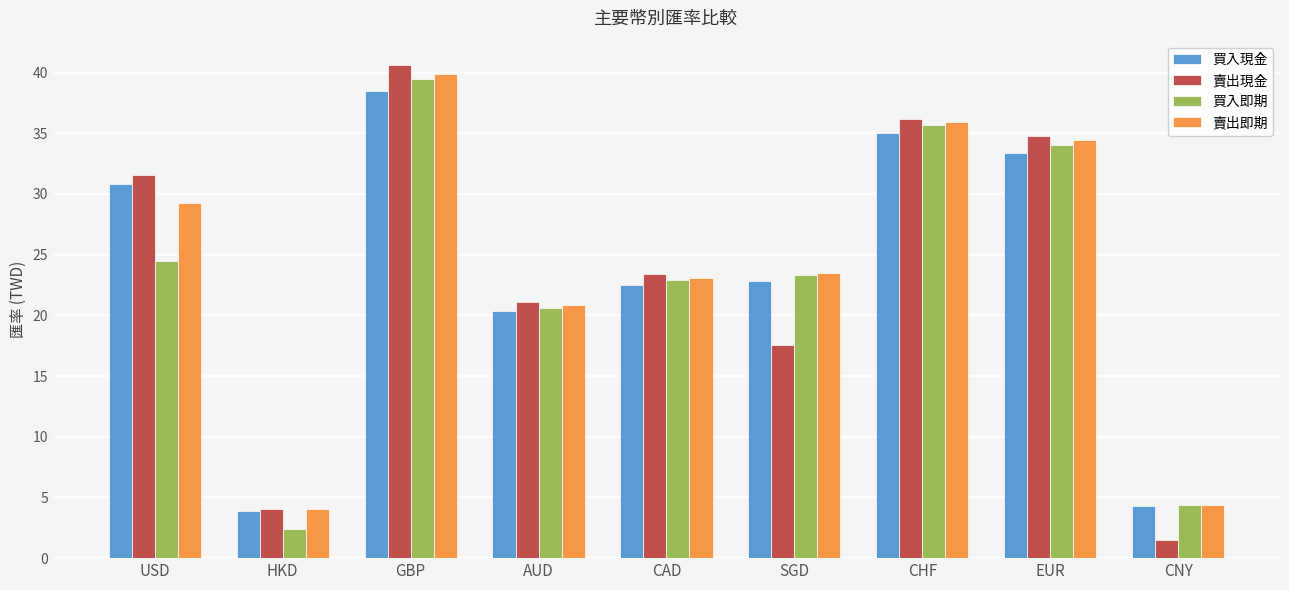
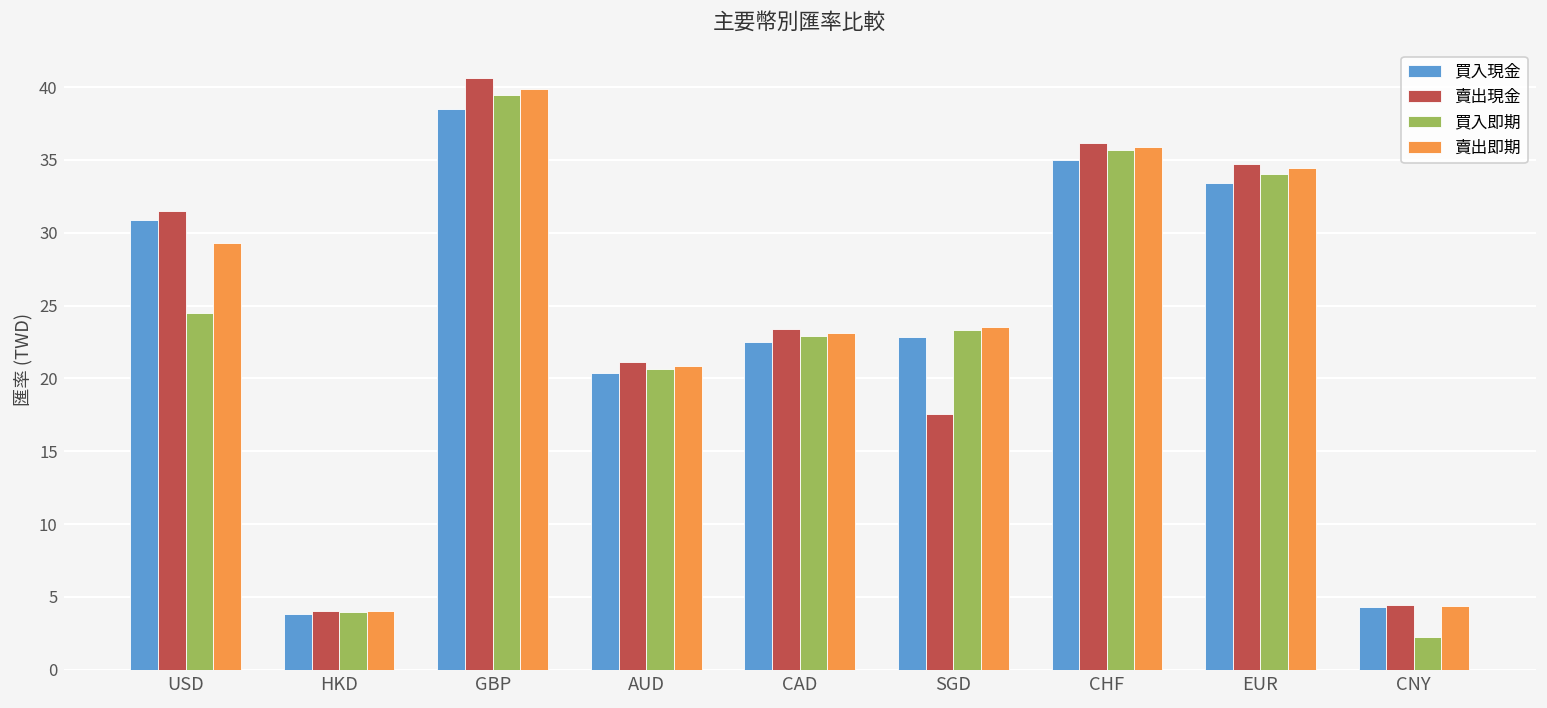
買入即期, HKD: 2.4 -> 4.0
賣出現金, CNY: 1.5 -> 4.4
買入即期, CNY: 4.4 -> 2.3
